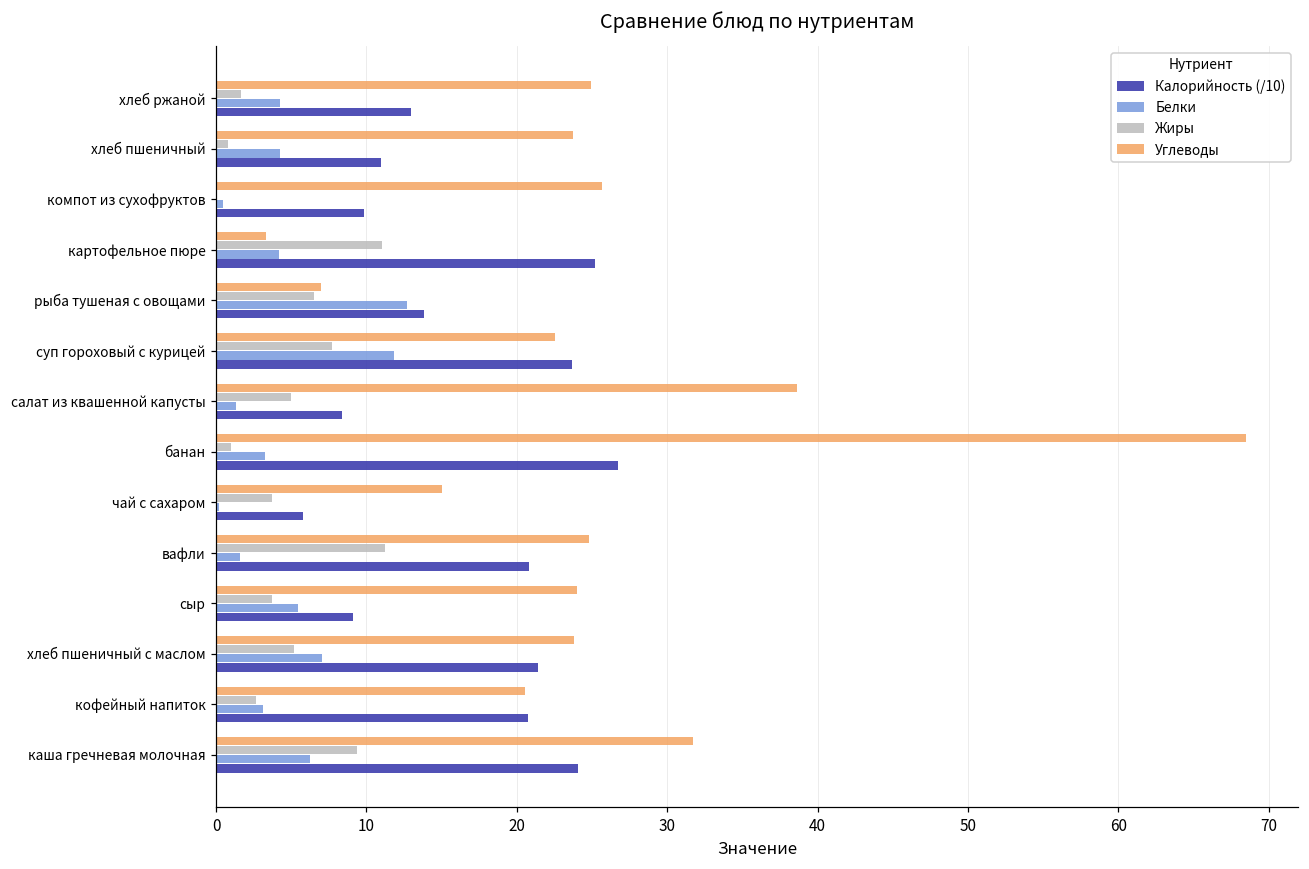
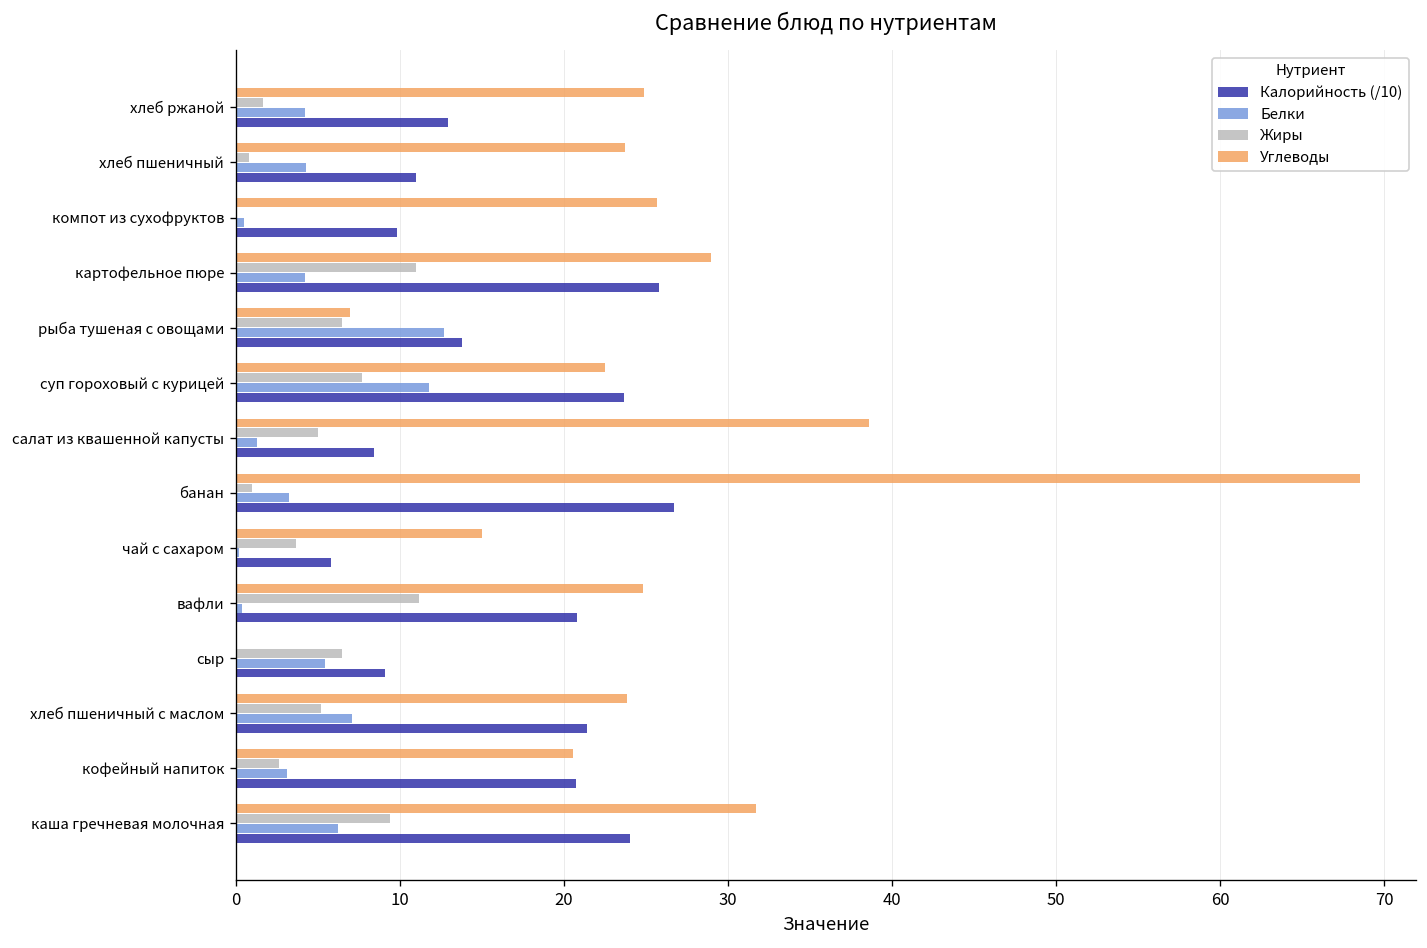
Углеводы, картофельное пюре: 3.3 -> 29.0
Калорийность (/10), картофельное пюре: 25.2 -> 25.8
Белки, вафли: 1.6 -> 0.4
Углеводы, сыр: 24 -> 0
Жиры, сыр: 3.7 -> 6.5
